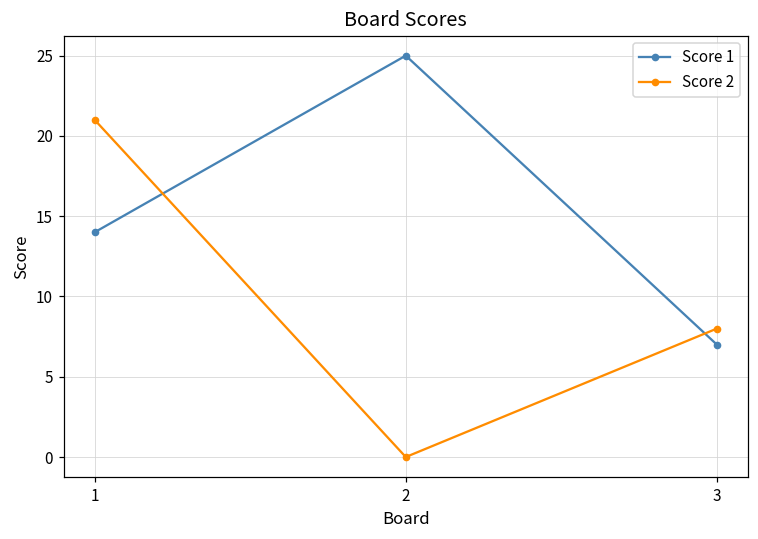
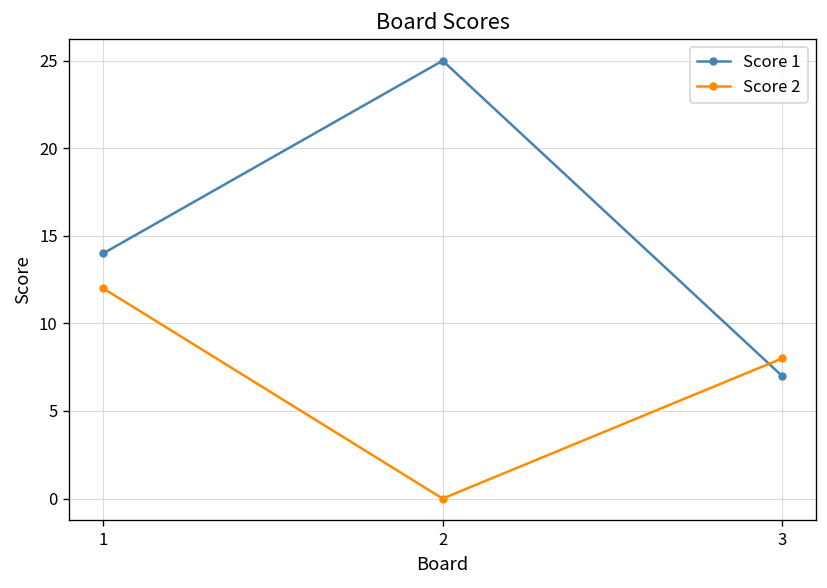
Score 2, 1: 21 -> 12
